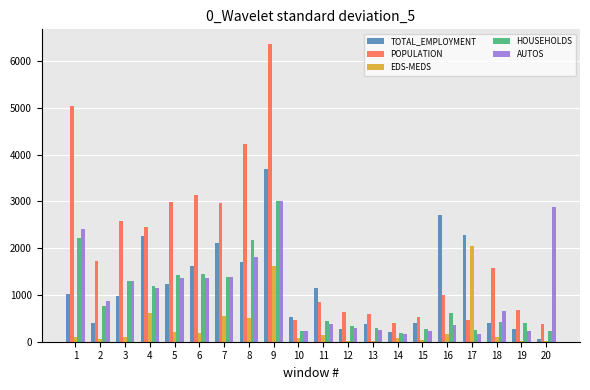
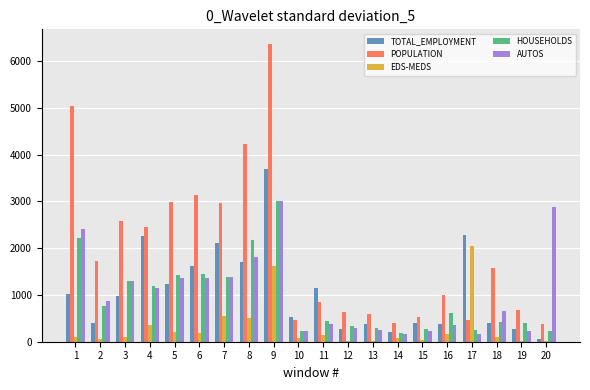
EDS-MEDS, 4: 600 -> 400
TOTAL_EMPLOYMENT, 16: 2700 -> 400
